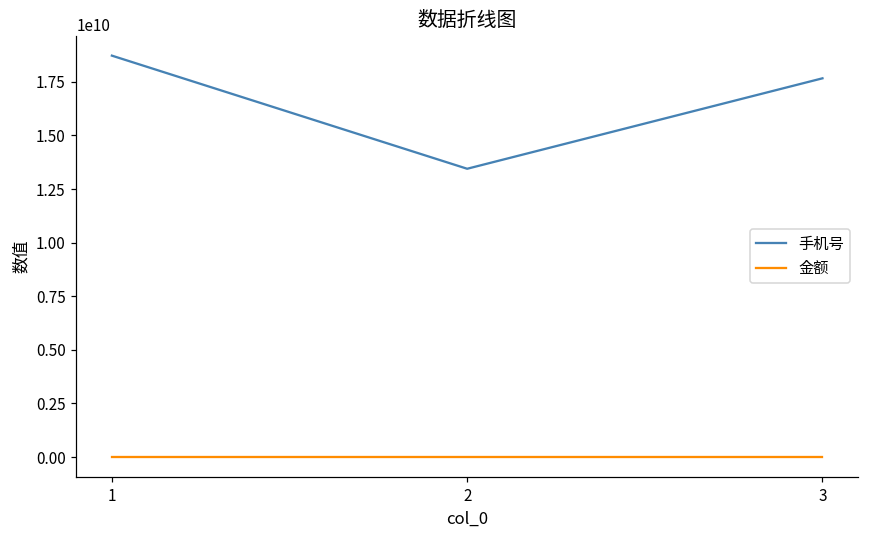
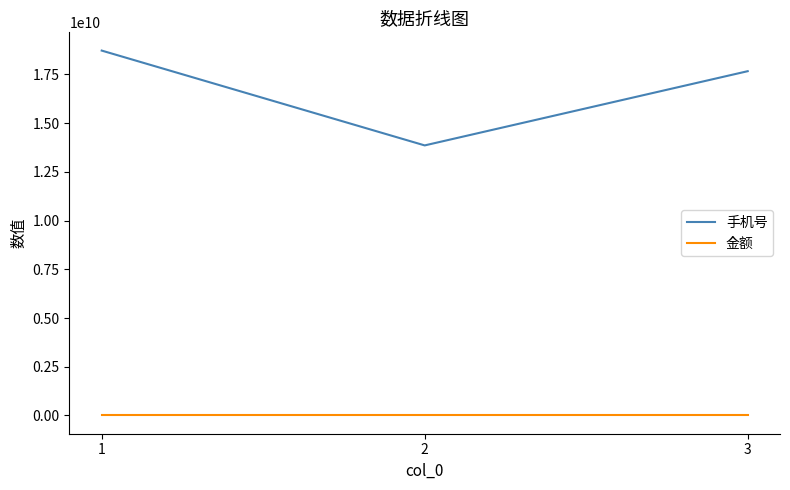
手机号, 2: 13400000000 -> 13900000000
